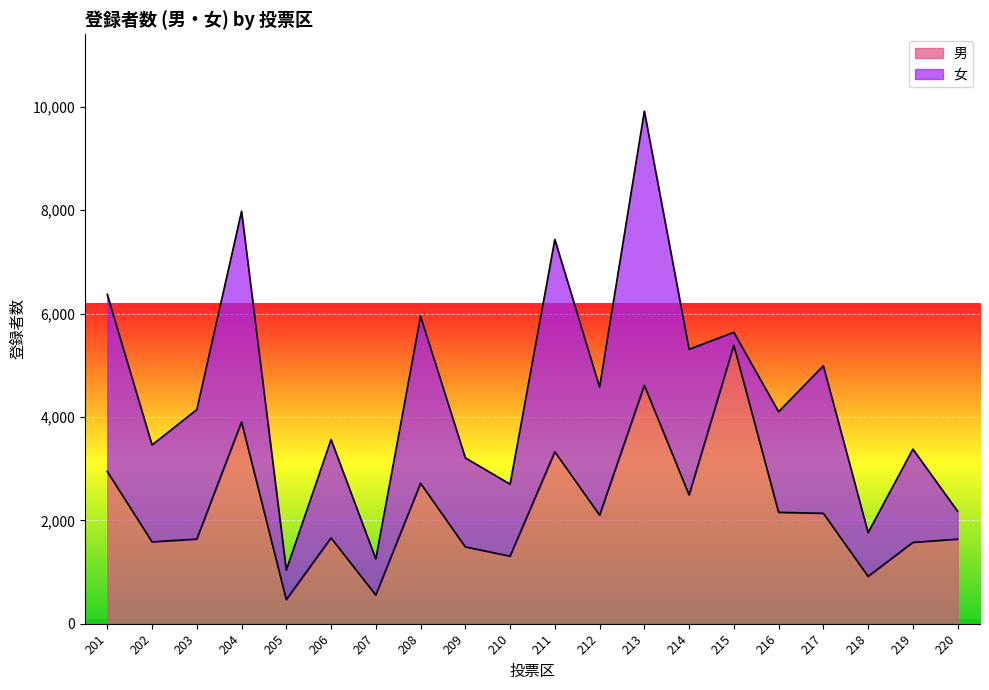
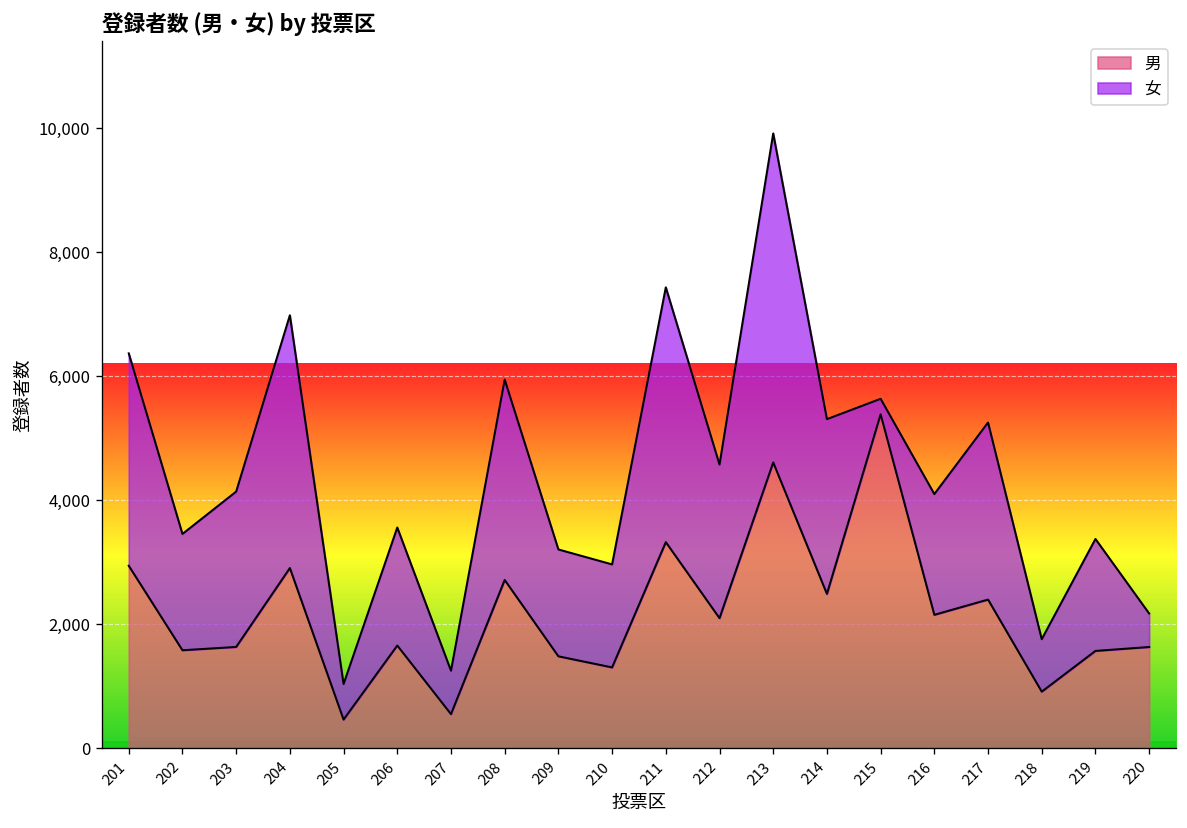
男, 204: 3,900 -> 2,900
女, 210: 1,400 -> 1,700
男, 217: 2,100 -> 2,400
